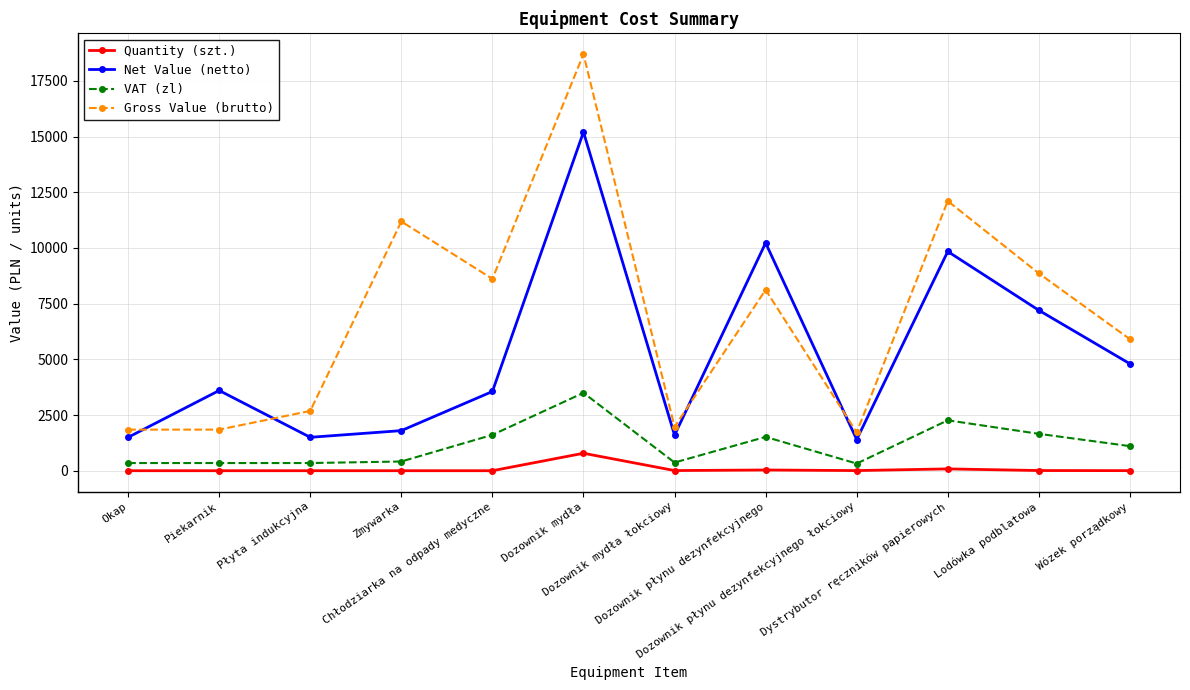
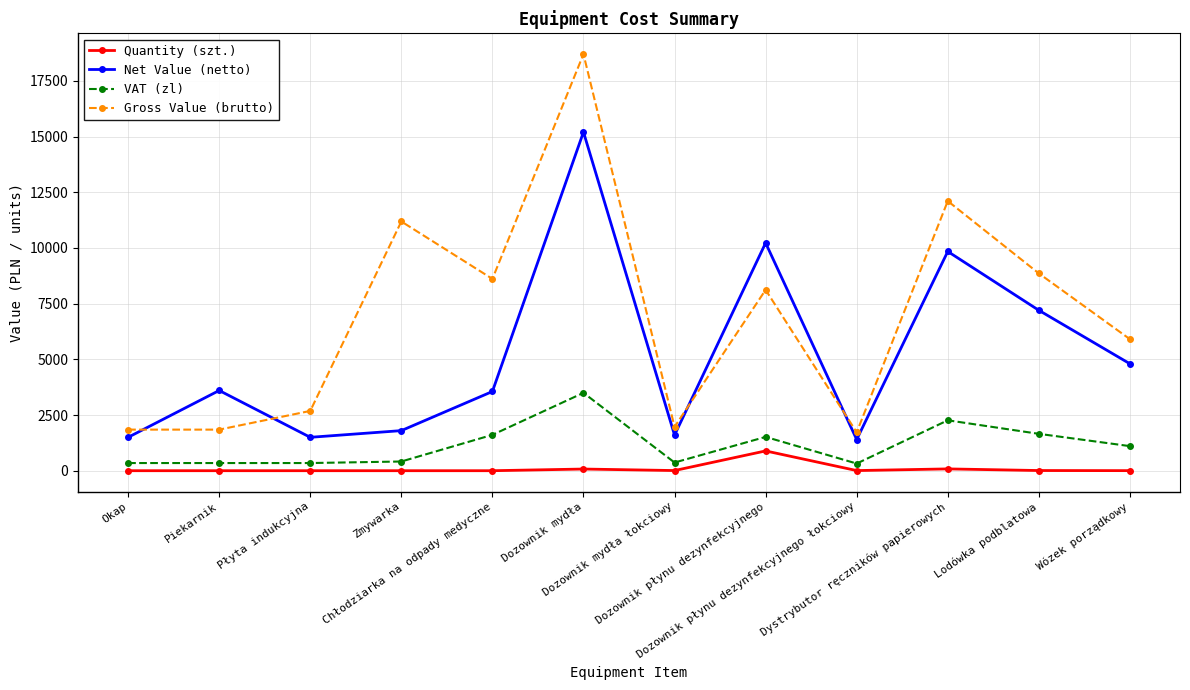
Quantity (szt.), Dozownik mydła: 800 -> 100
Quantity (szt.), Dozownik płynu dezynfekcyjnego: 0 -> 900
